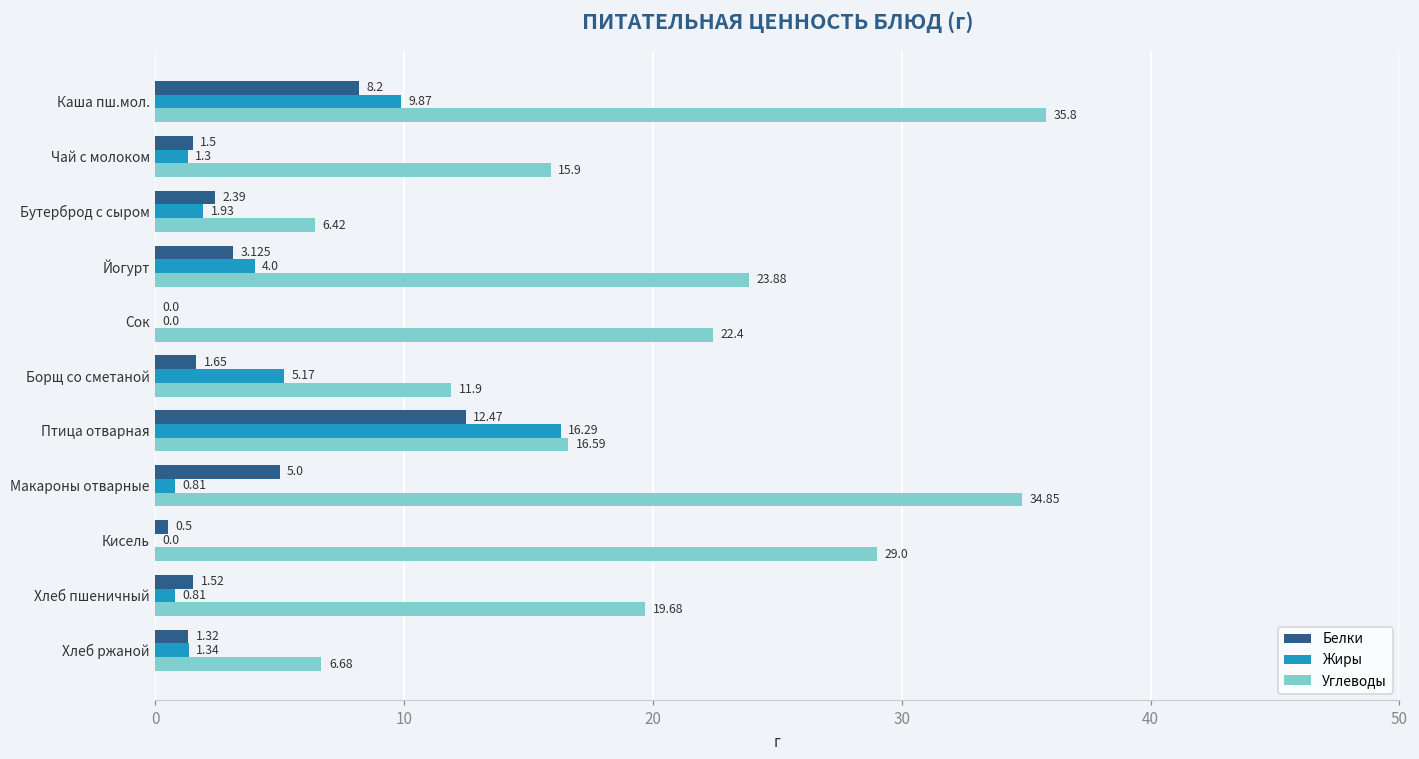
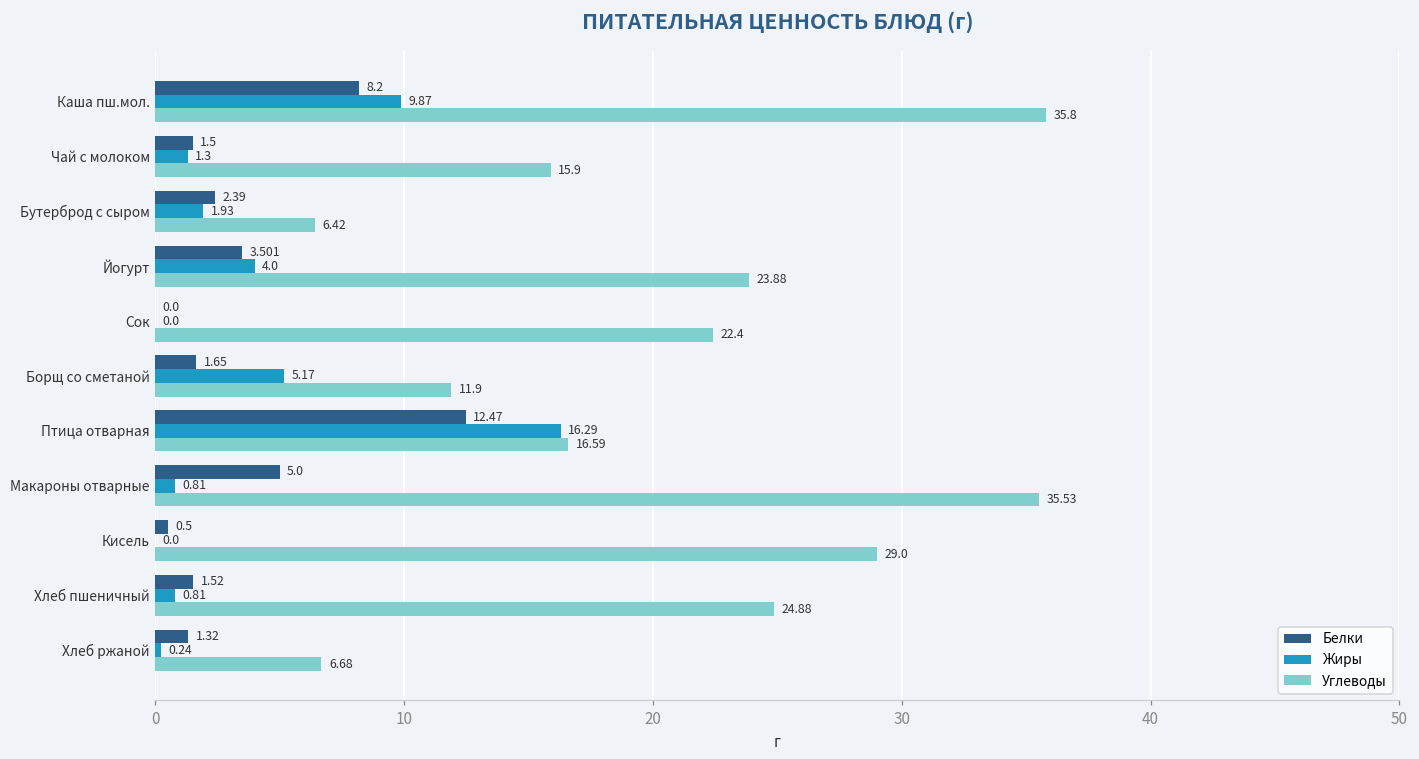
Белки, Йогурт: 3.125 -> 3.501
Углеводы, Макароны отварные: 34.85 -> 35.53
Углеводы, Хлеб пшеничный: 19.68 -> 24.88
Жиры, Хлеб ржаной: 1.34 -> 0.24
